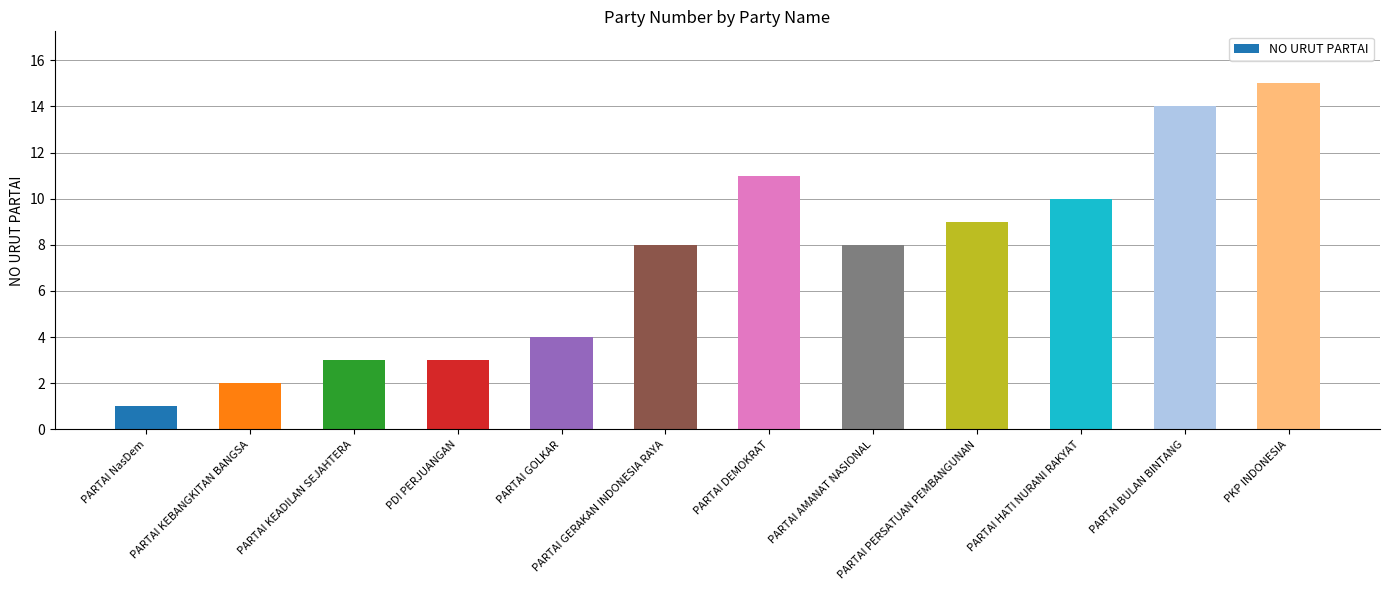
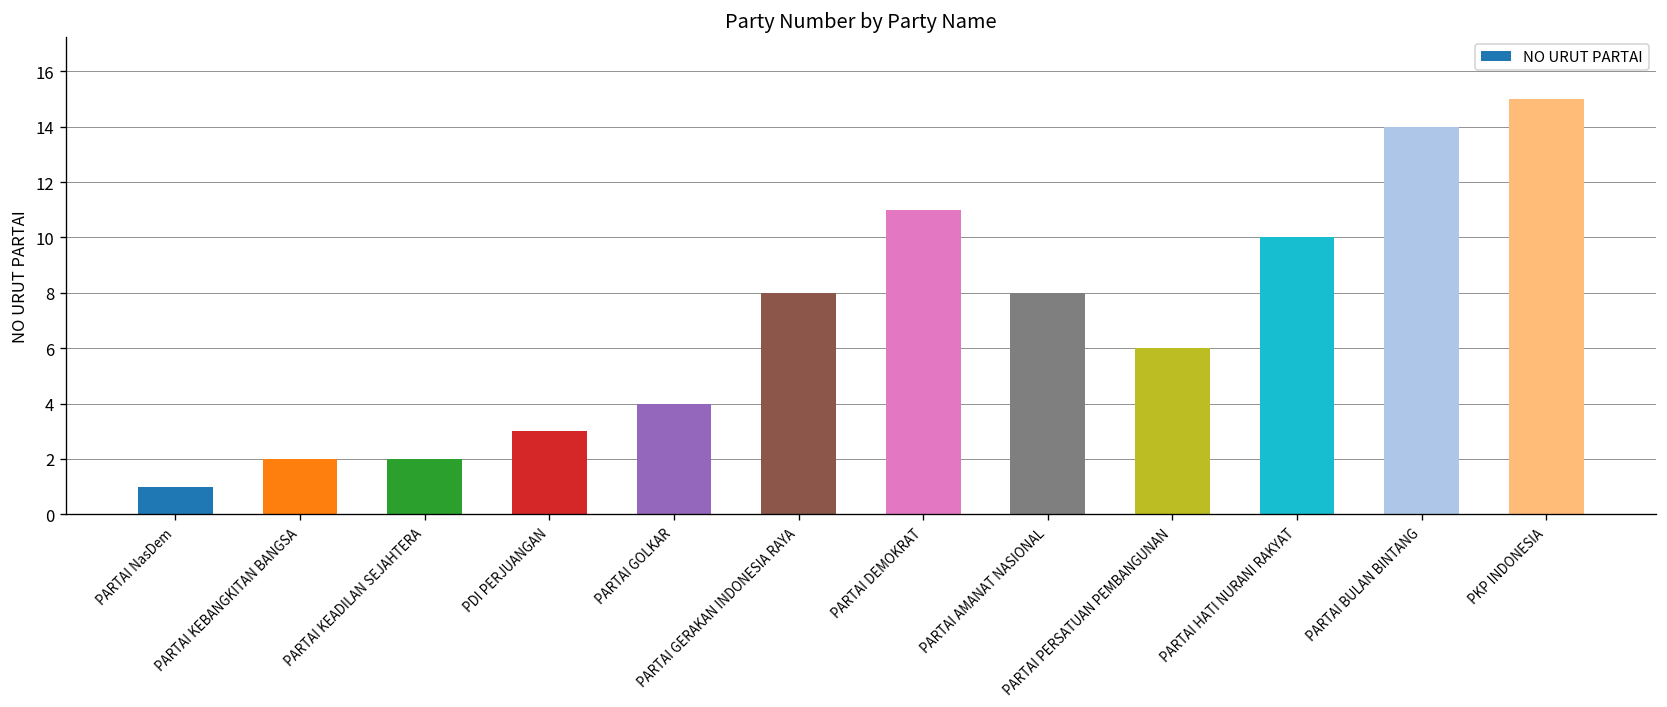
PARTAI KEADILAN SEJAHTERA: 3 -> 2
PARTAI PERSATUAN PEMBANGUNAN: 9 -> 6
